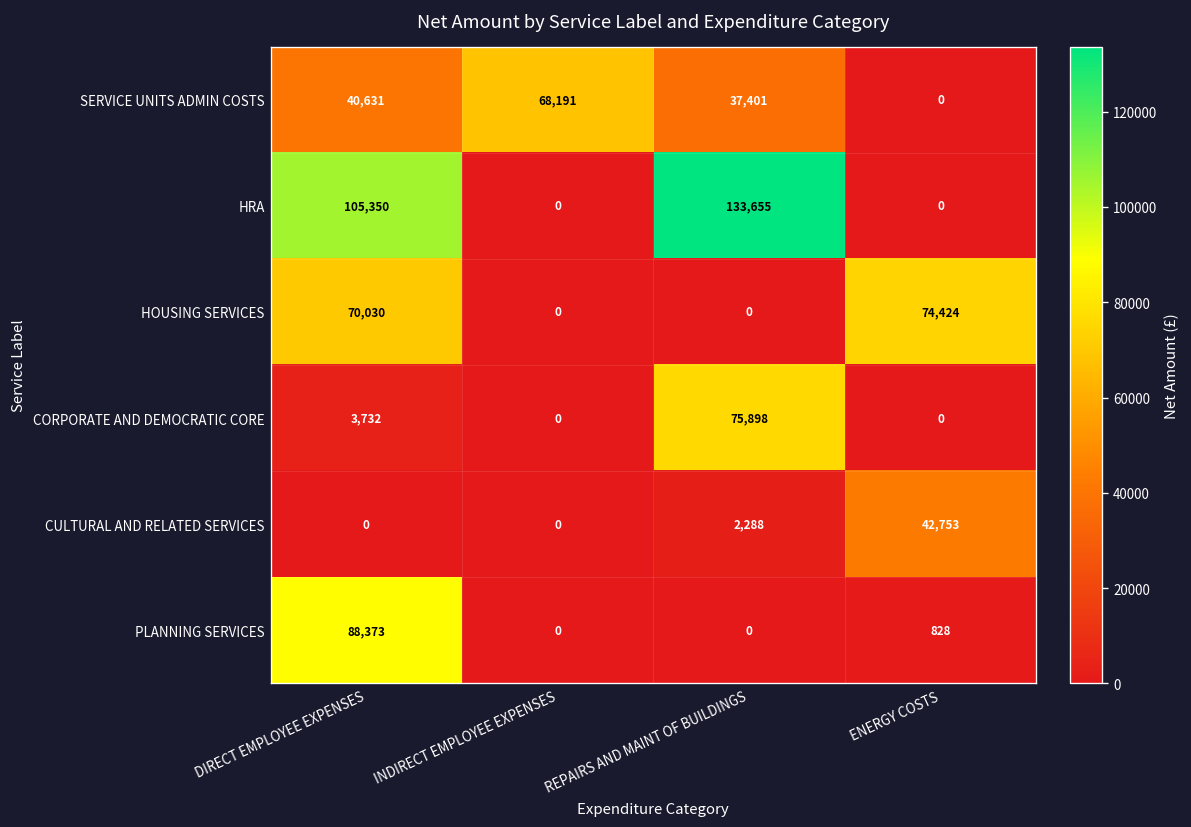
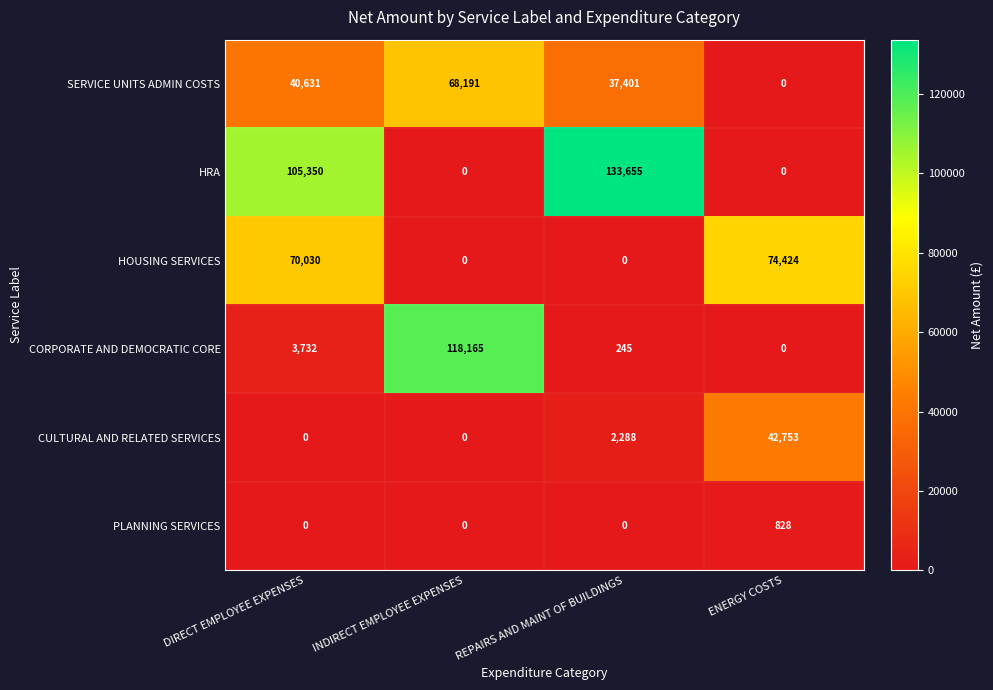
CORPORATE AND DEMOCRATIC CORE, INDIRECT EMPLOYEE EXPENSES: 0 -> 118,165
CORPORATE AND DEMOCRATIC CORE, REPAIRS AND MAINT OF BUILDINGS: 75,898 -> 245
PLANNING SERVICES, DIRECT EMPLOYEE EXPENSES: 88,373 -> 0
